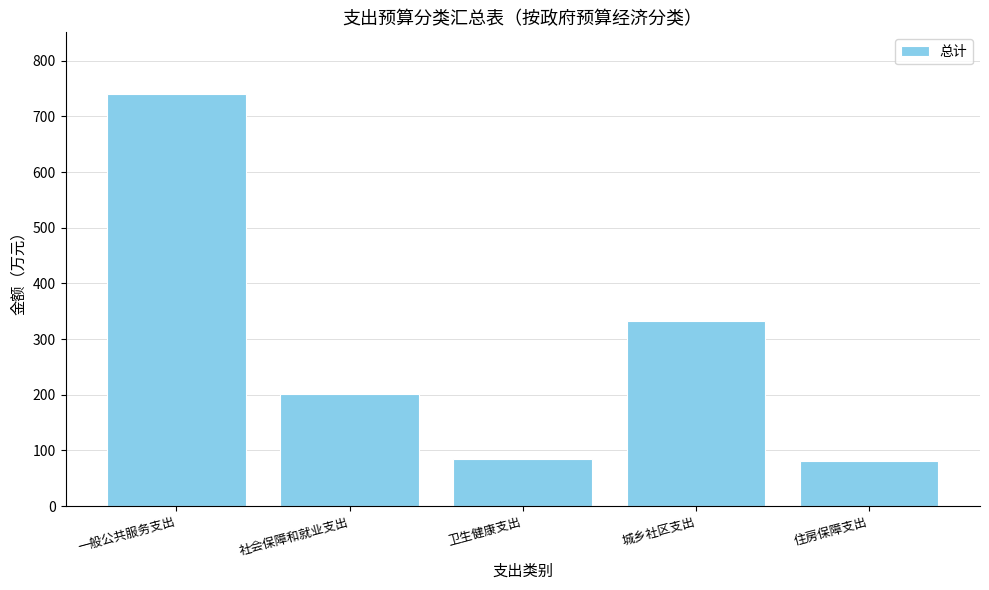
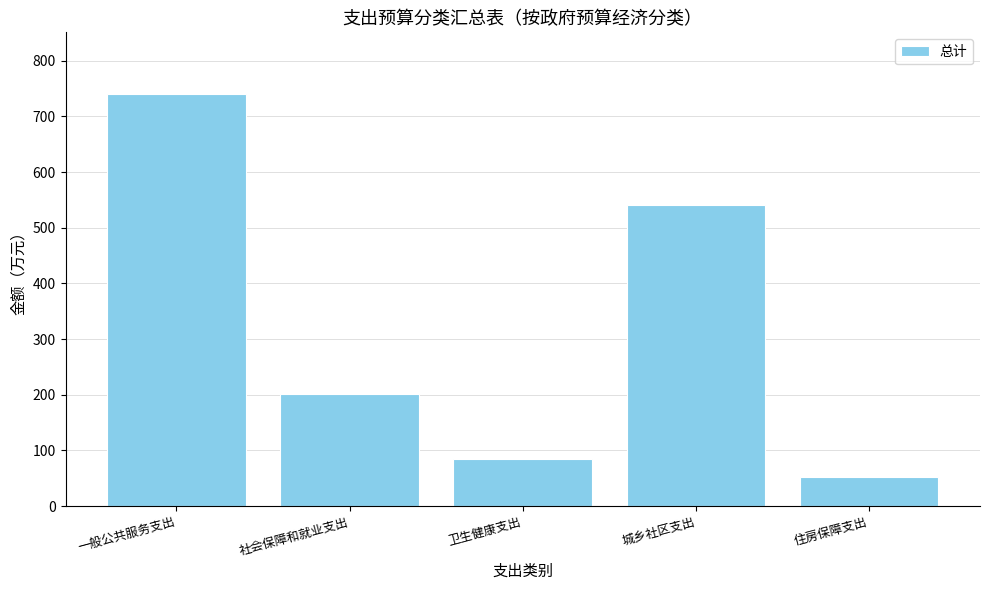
城乡社区支出: 330 -> 540
住房保障支出: 80 -> 50
